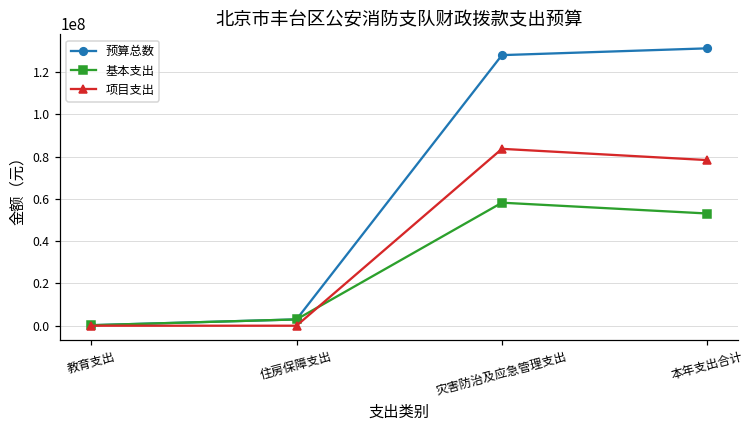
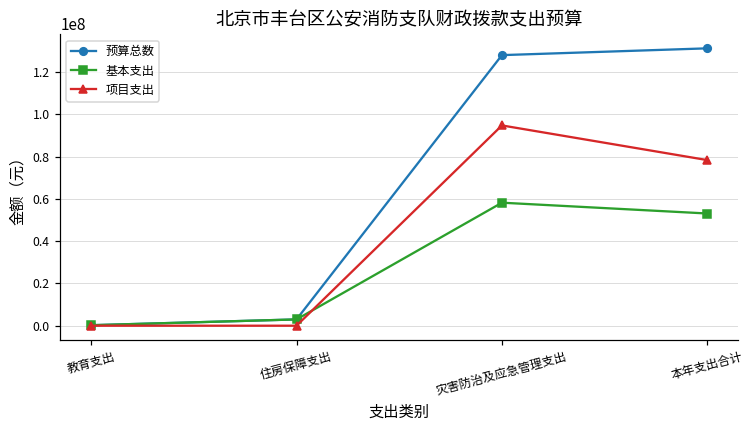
项目支出, 灾害防治及应急管理支出: 84000000 -> 95000000
